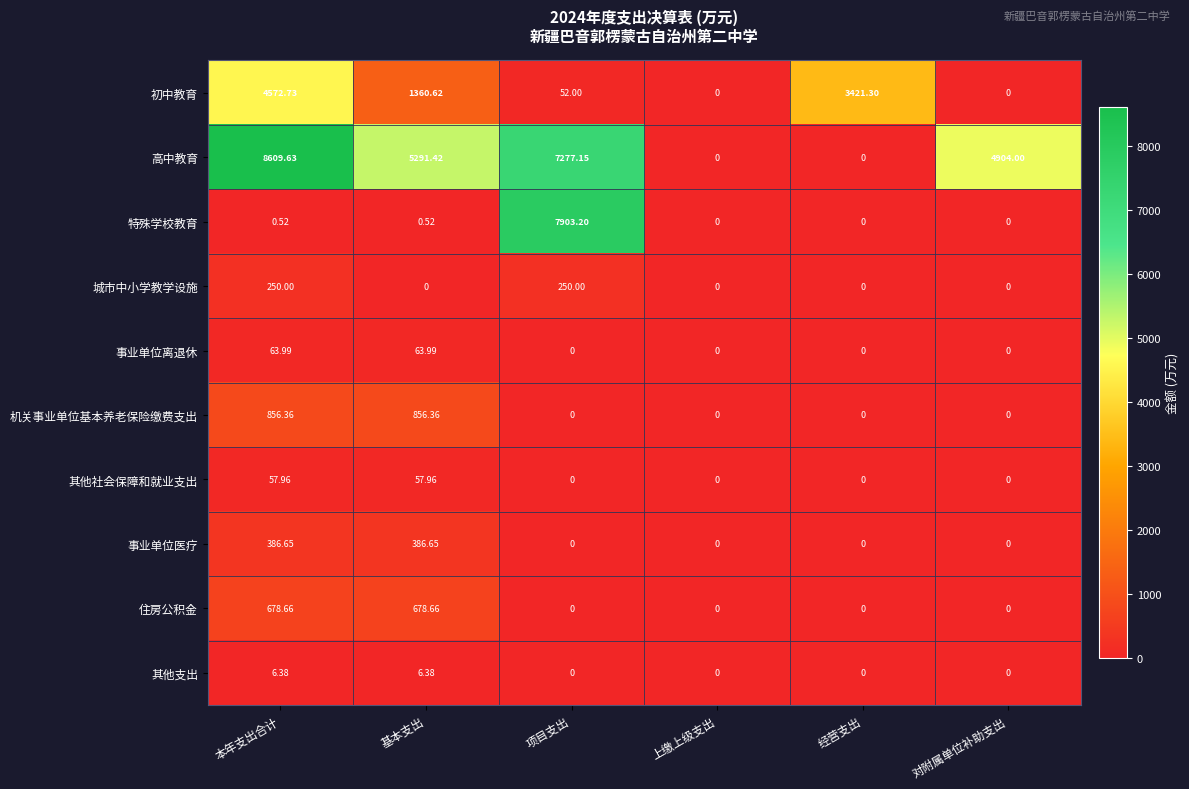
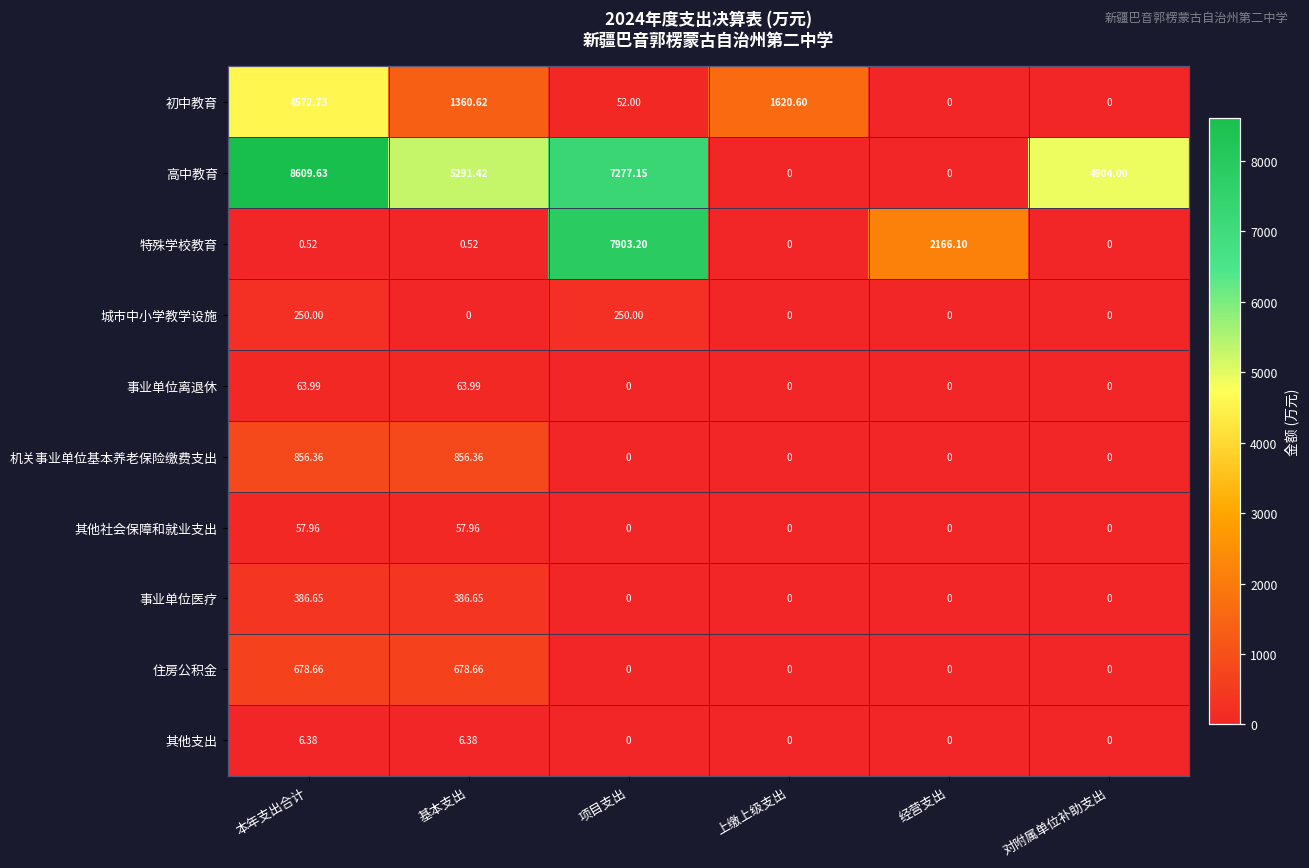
初中教育, 上缴上级支出: 0 -> 1620.60
初中教育, 经营支出: 3421.30 -> 0
特殊学校教育, 经营支出: 0 -> 2166.10
